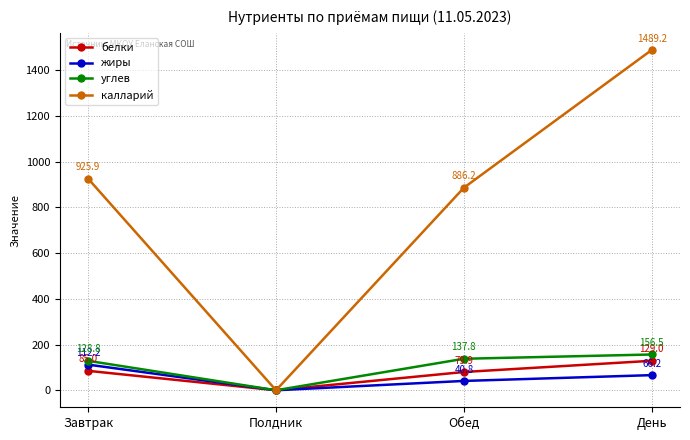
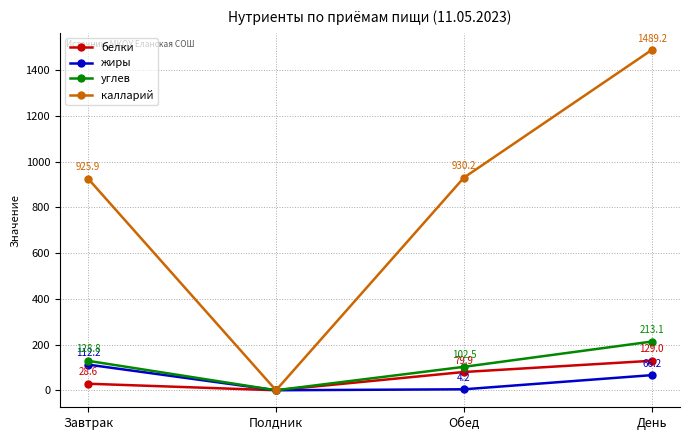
белки, Завтрак: 85.0 -> 28.6
жиры, Обед: 40.8 -> 4.2
углев, Обед: 137.8 -> 102.5
калларий, Обед: 886.2 -> 930.2
углев, День: 156.5 -> 213.1
